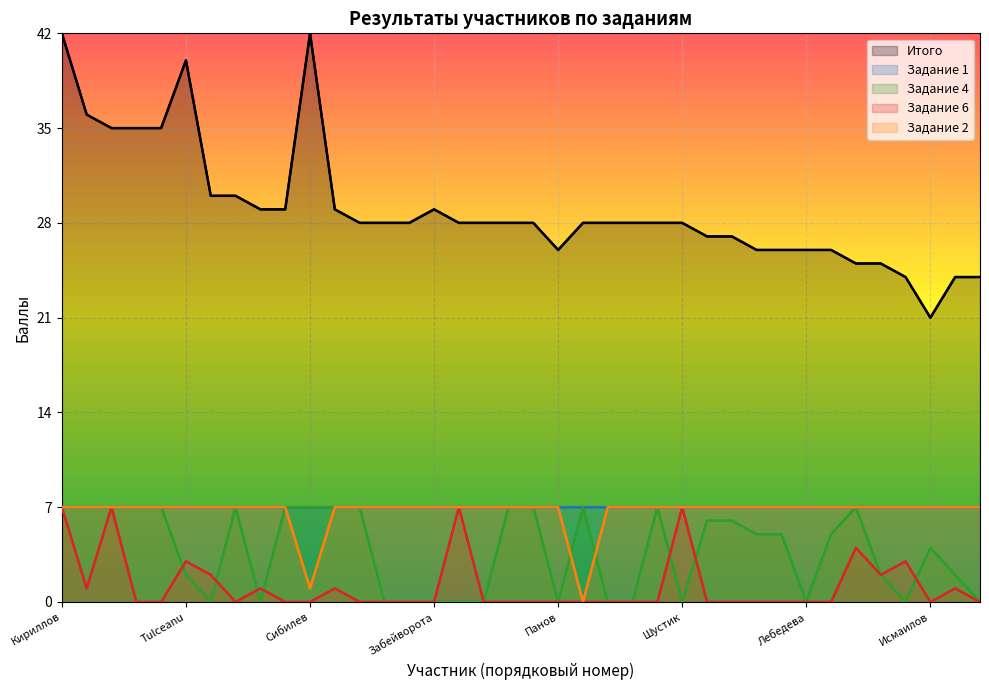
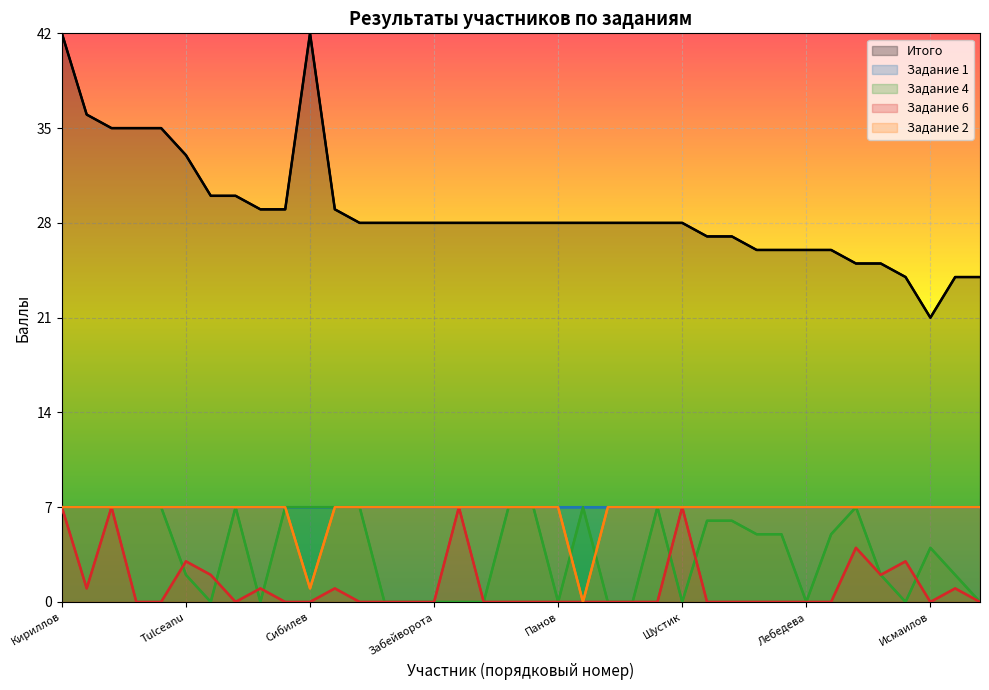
Итого, Tulceanu: 40 -> 33
Итого, Забейворота: 29 -> 28
Итого, Панов: 26 -> 28
